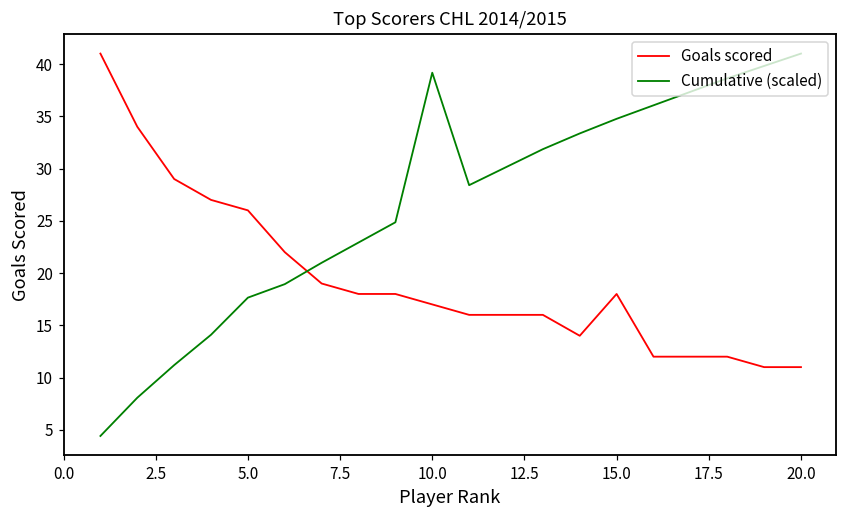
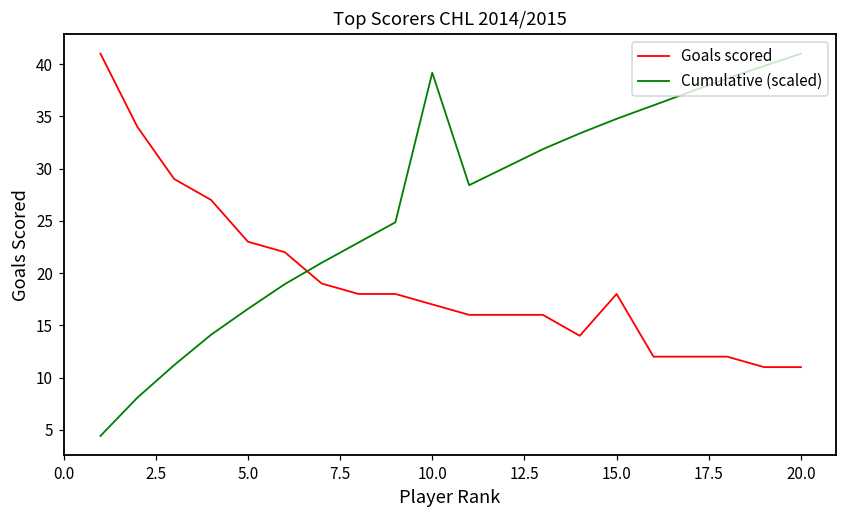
Goals scored, 5.0: 26 -> 23
Cumulative (scaled), 5.0: 18 -> 17
